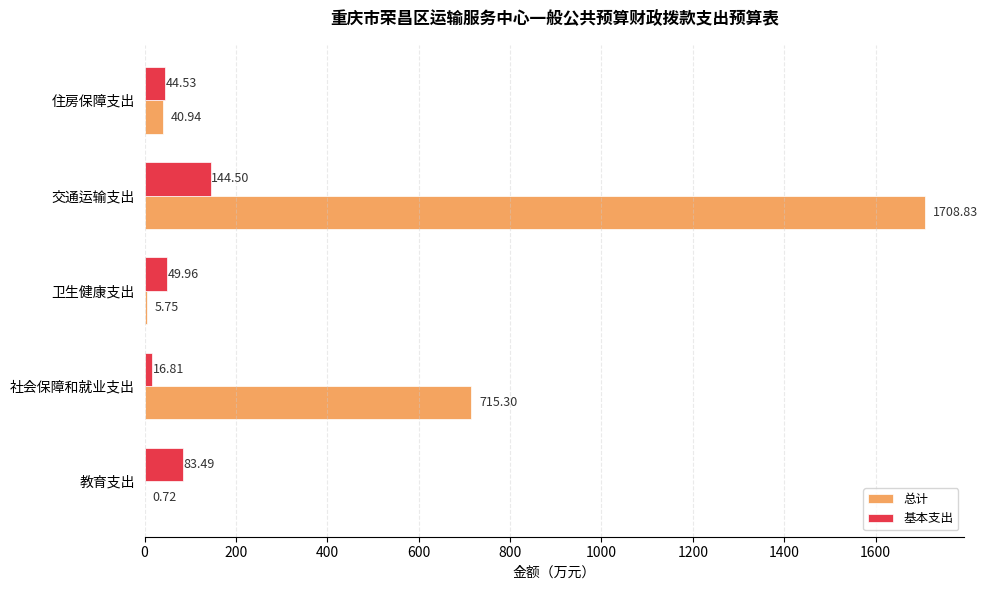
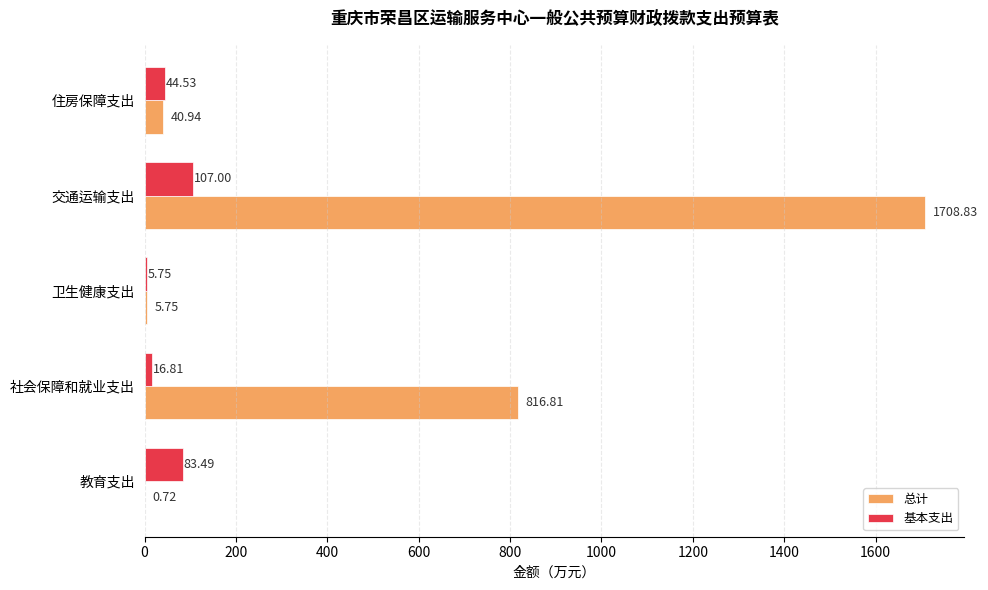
基本支出, 交通运输支出: 144.50 -> 107.00
基本支出, 卫生健康支出: 49.96 -> 5.75
总计, 社会保障和就业支出: 715.30 -> 816.81
